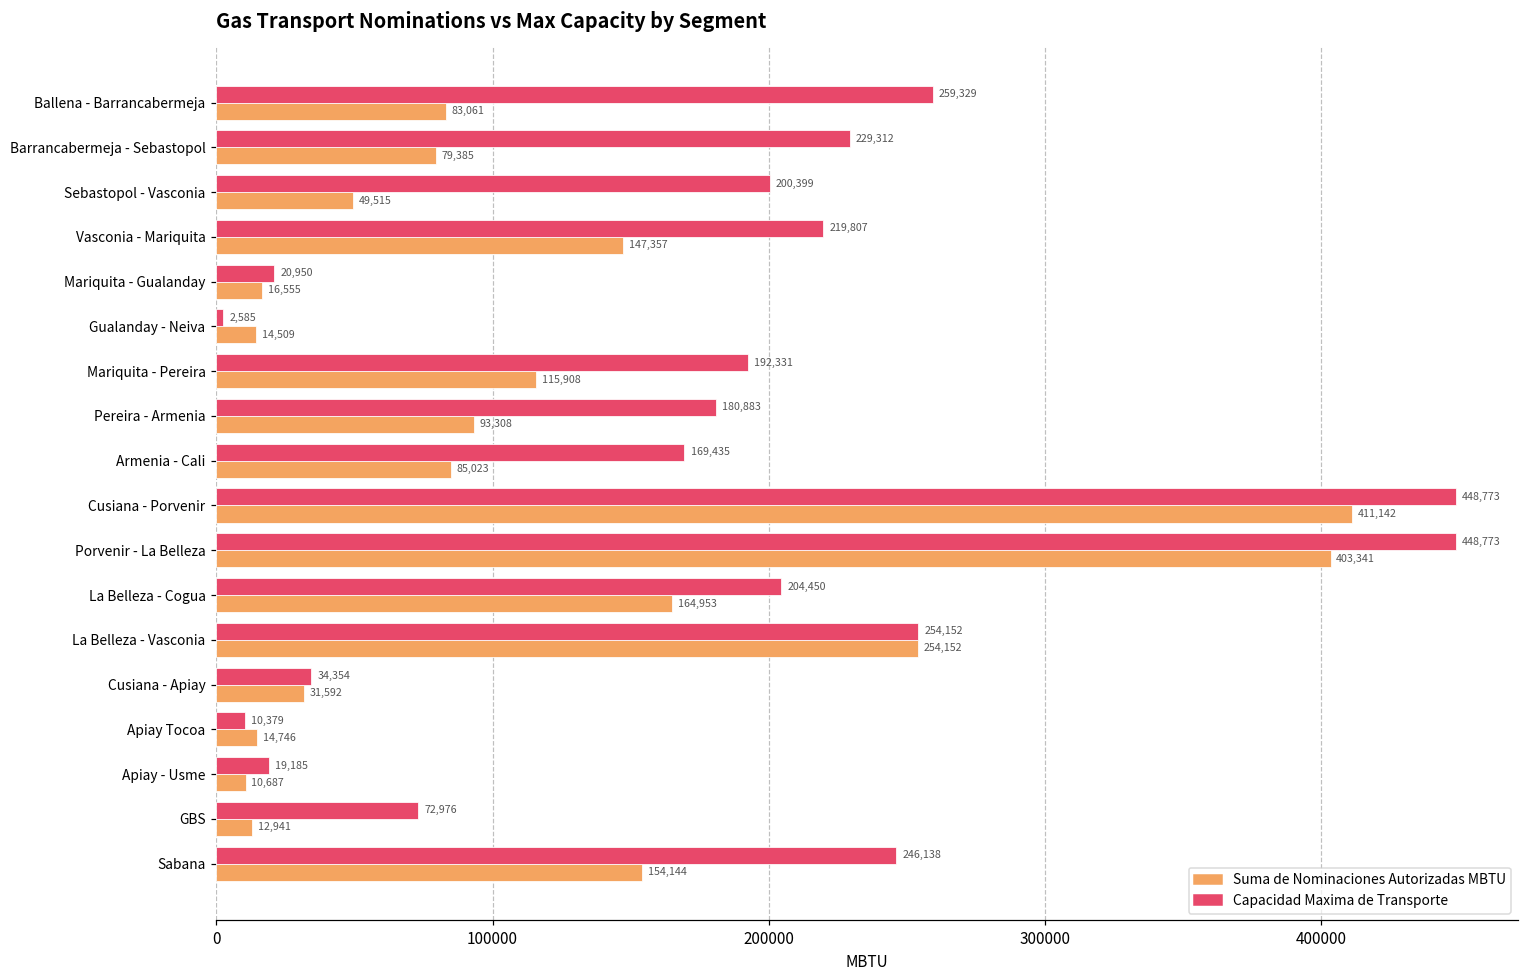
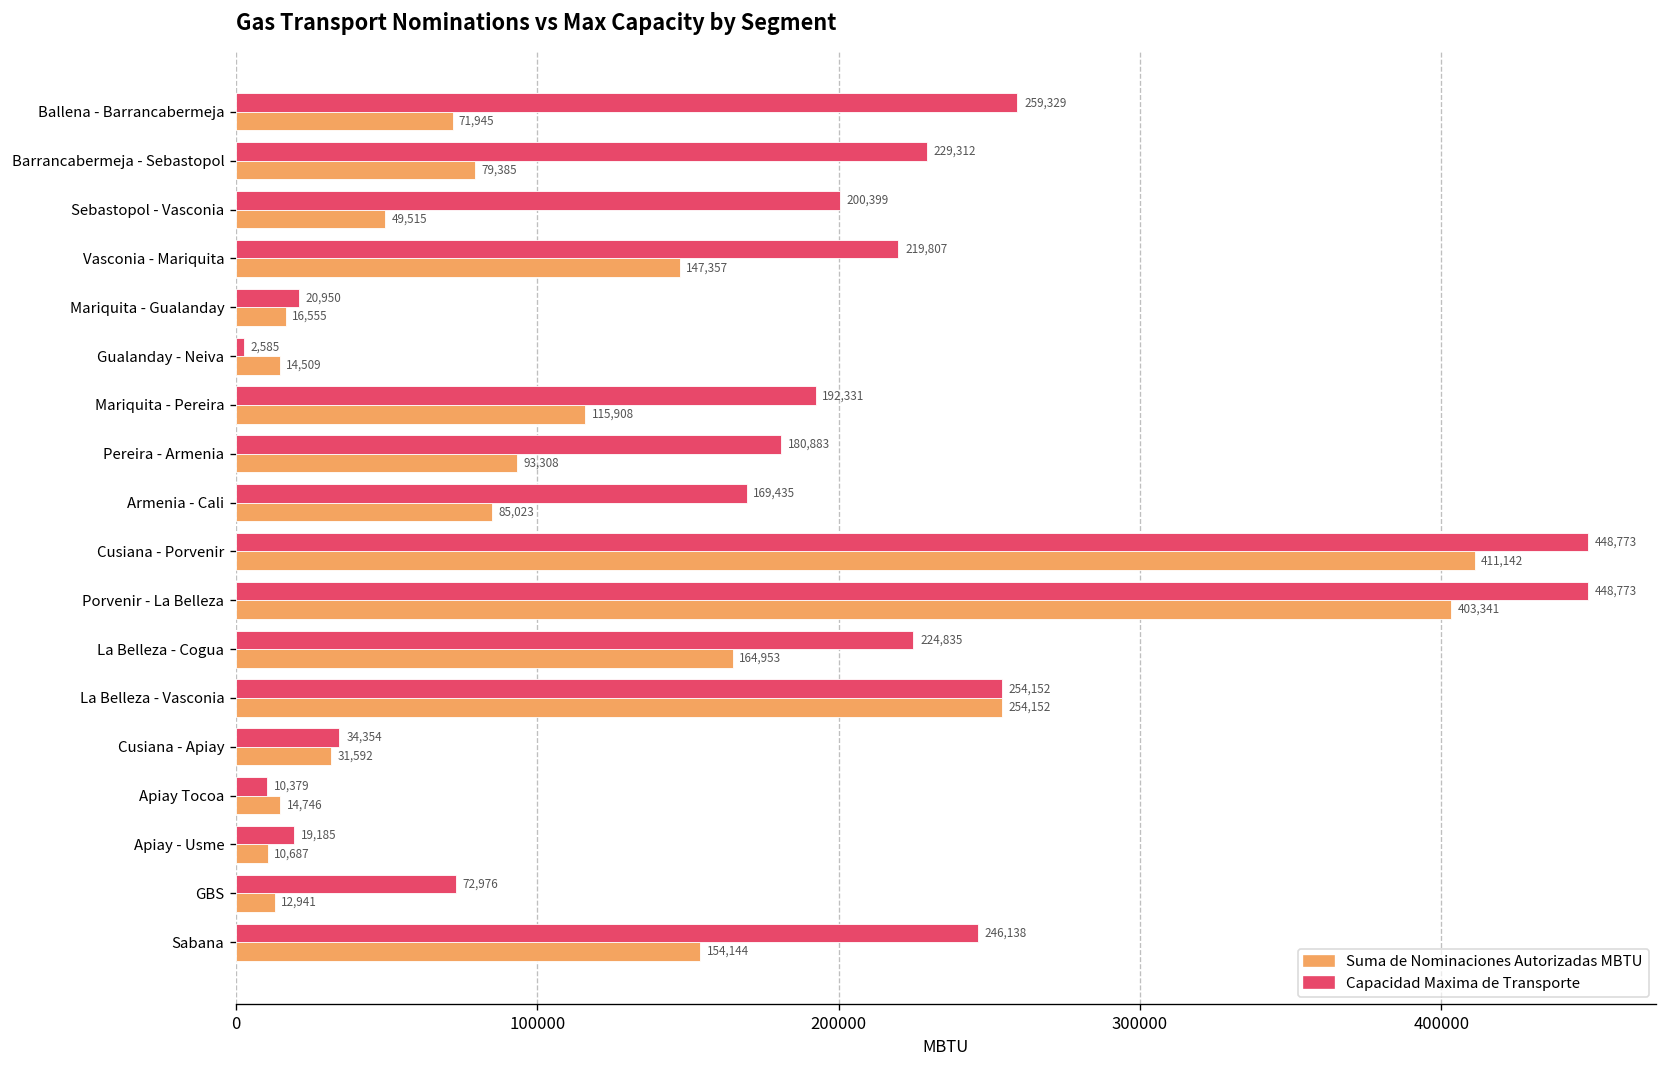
Suma de Nominaciones Autorizadas MBTU, Ballena - Barrancabermeja: 83,061 -> 71,945
Capacidad Maxima de Transporte, La Belleza - Cogua: 204,450 -> 224,835
